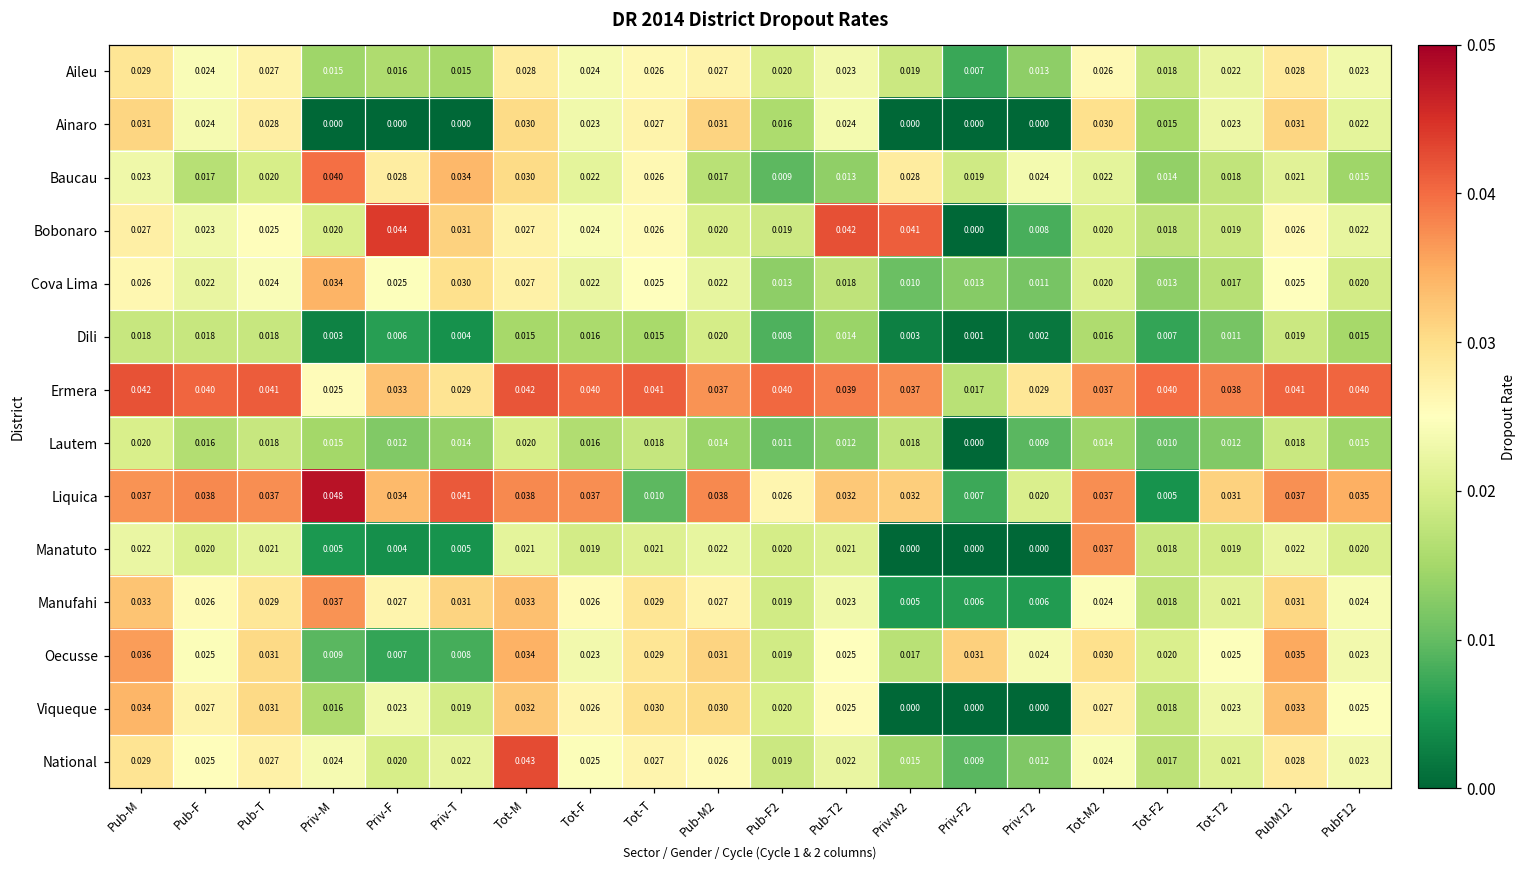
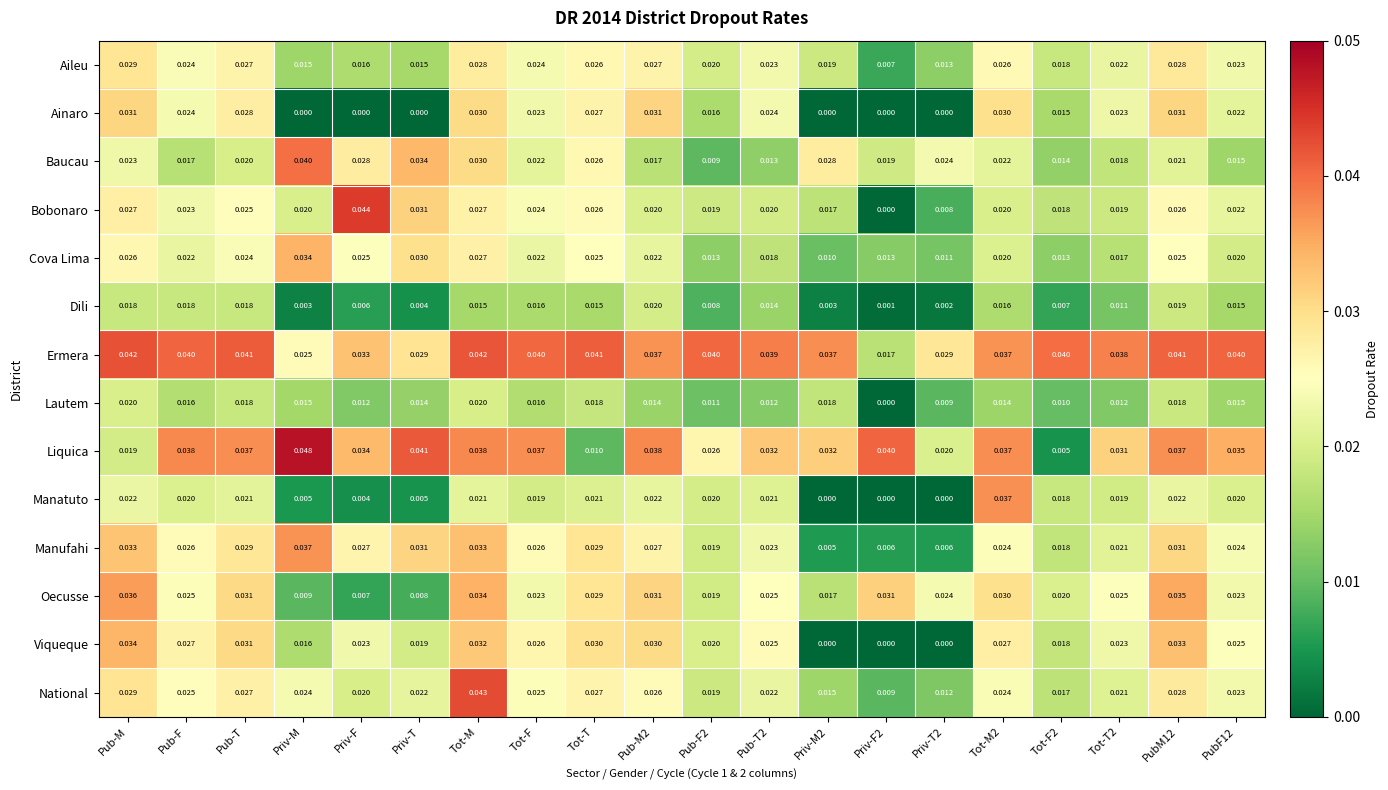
Bobonaro, Pub-T2: 0.042 -> 0.020
Bobonaro, Priv-M2: 0.041 -> 0.017
Liquica, Pub-M: 0.037 -> 0.019
Liquica, Priv-F2: 0.007 -> 0.040
